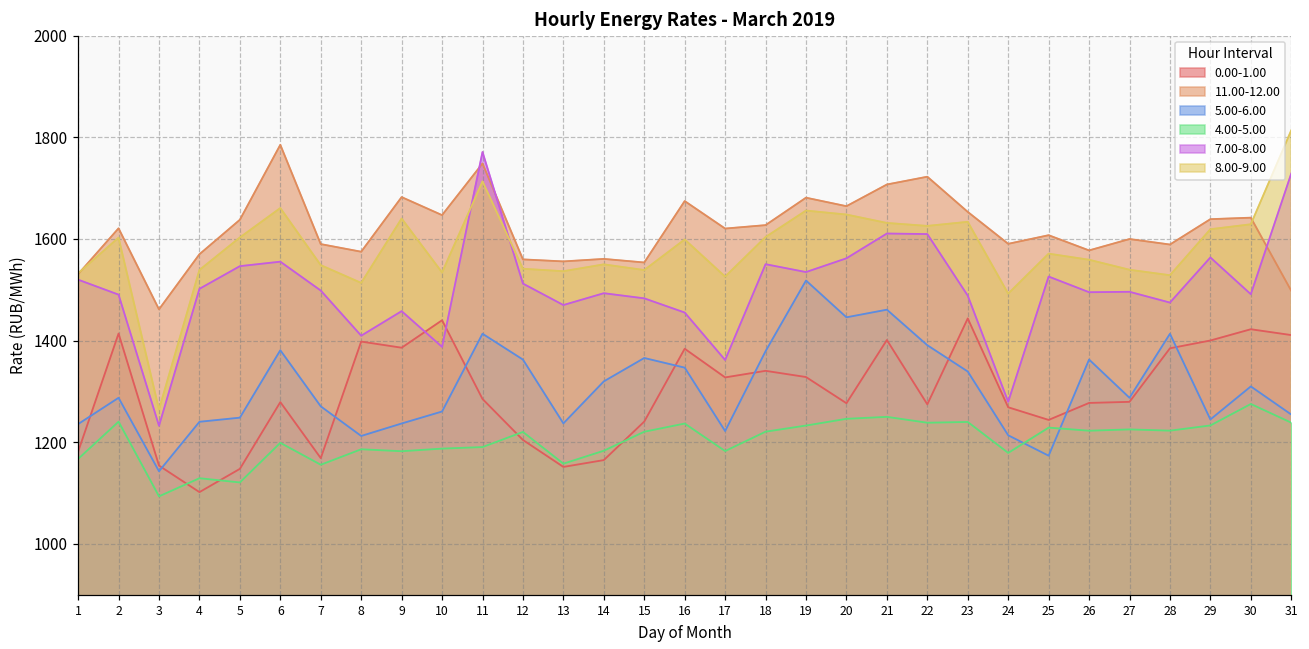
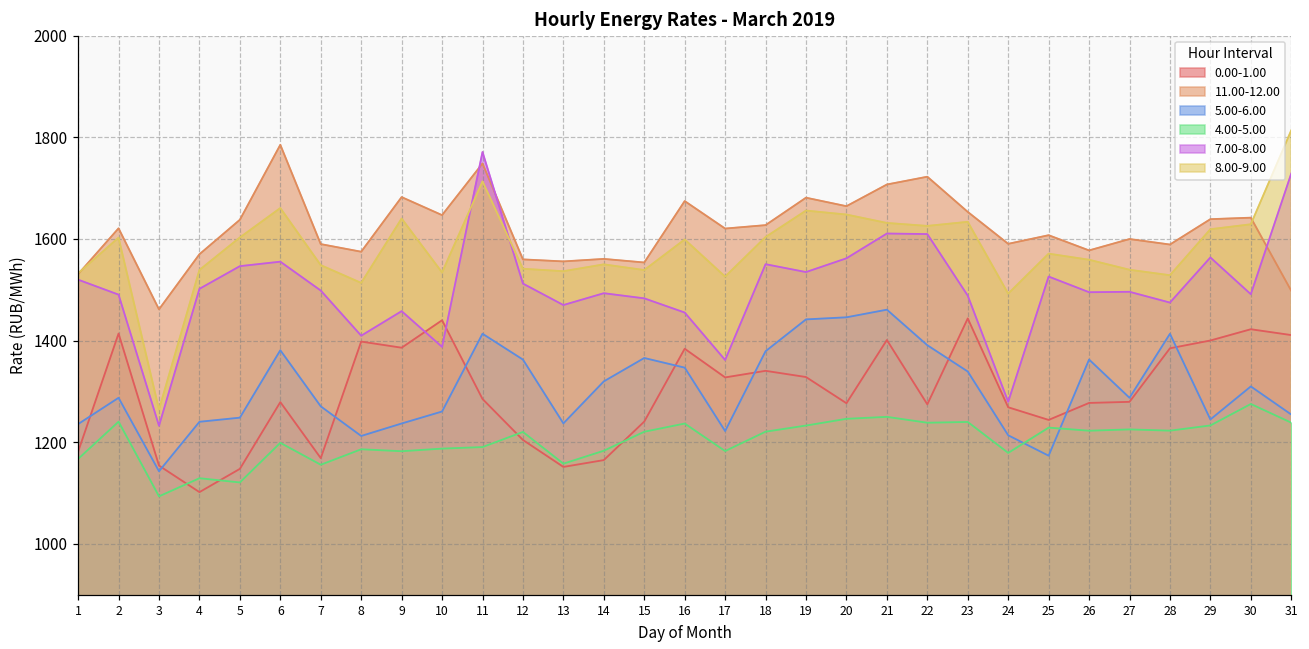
5.00-6.00, 19: 1520 -> 1440
